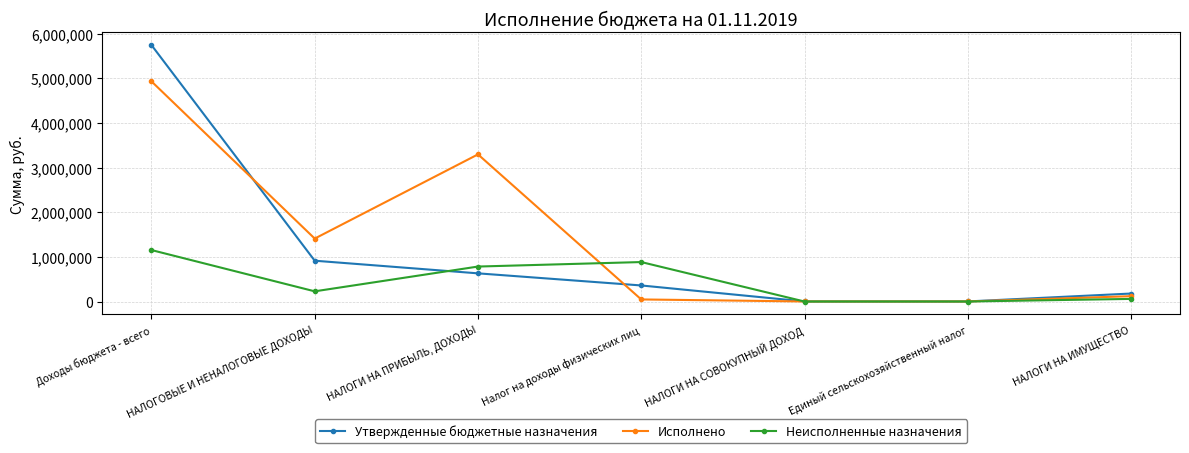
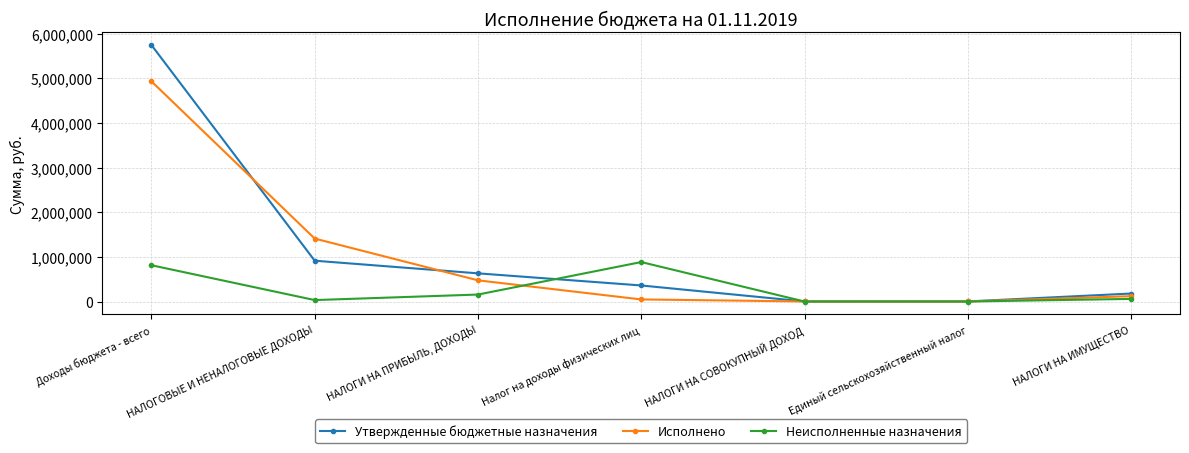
Неисполненные назначения, Доходы бюджета - всего: 1,200,000 -> 800,000
Неисполненные назначения, НАЛОГОВЫЕ И НЕНАЛОГОВЫЕ ДОХОДЫ: 200,000 -> 0
Исполнено, НАЛОГИ НА ПРИБЫЛЬ, ДОХОДЫ: 3,300,000 -> 500,000
Неисполненные назначения, НАЛОГИ НА ПРИБЫЛЬ, ДОХОДЫ: 800,000 -> 200,000
